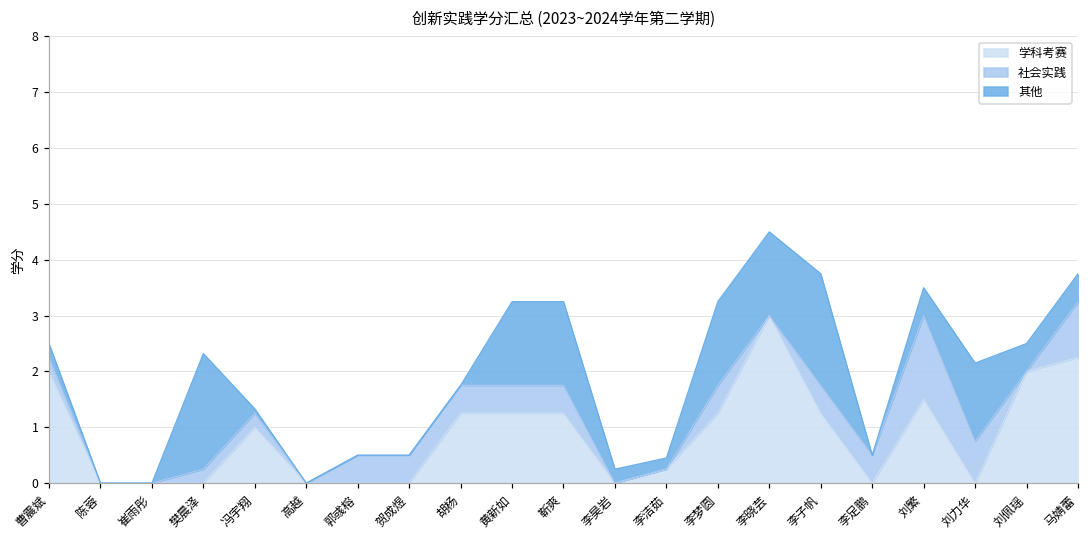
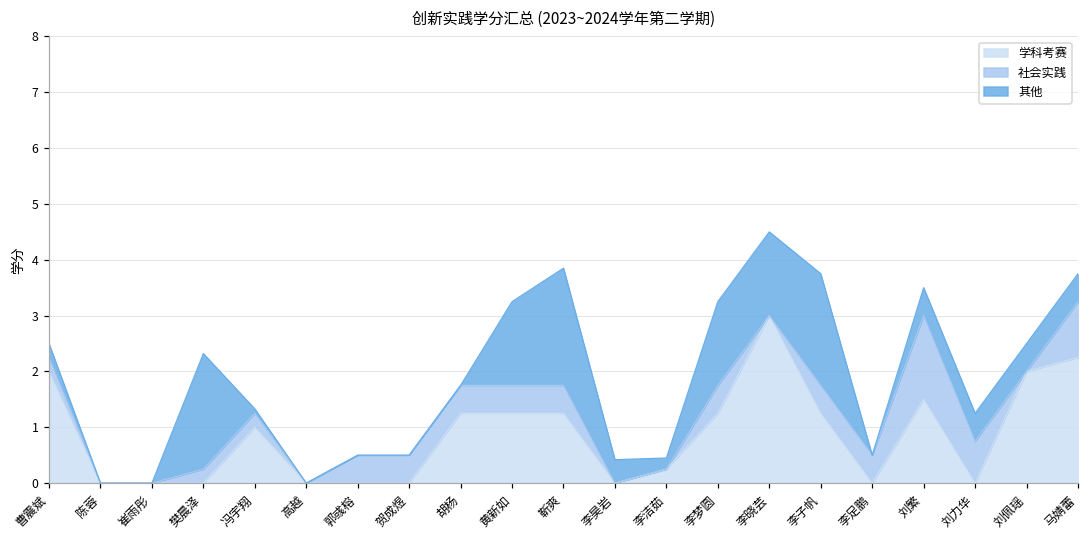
其他, 靳爽: 1.5 -> 2.1
其他, 李昊岩: 0.3 -> 0.4
其他, 刘力华: 1.4 -> 0.5
